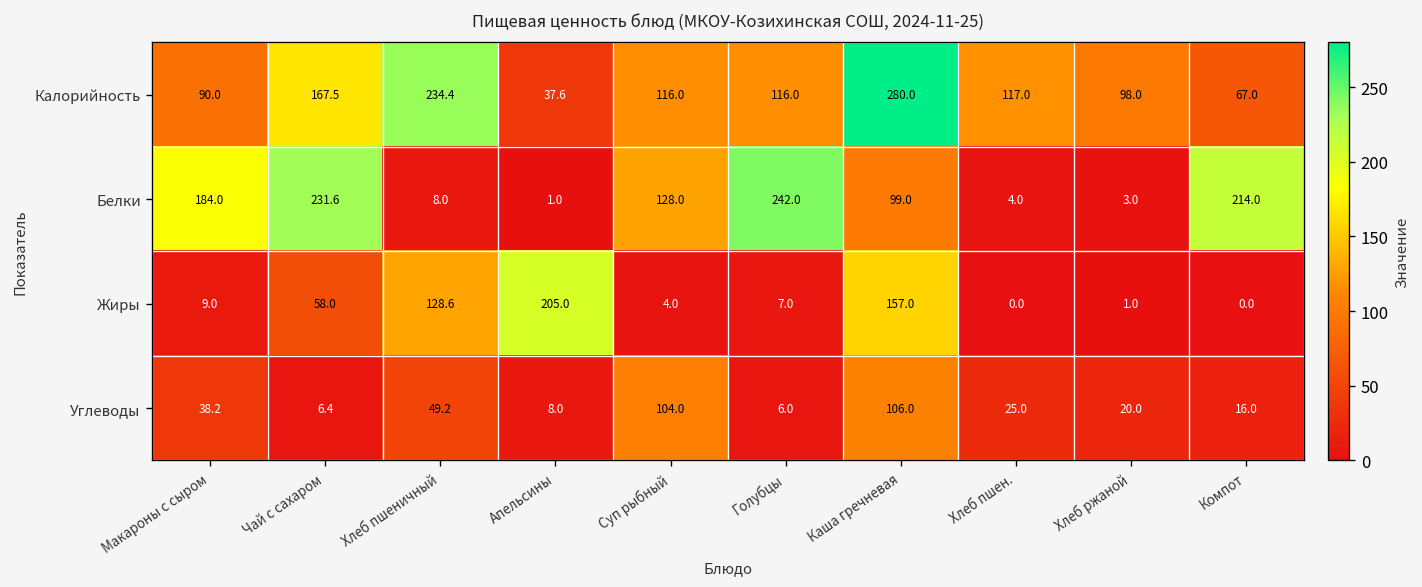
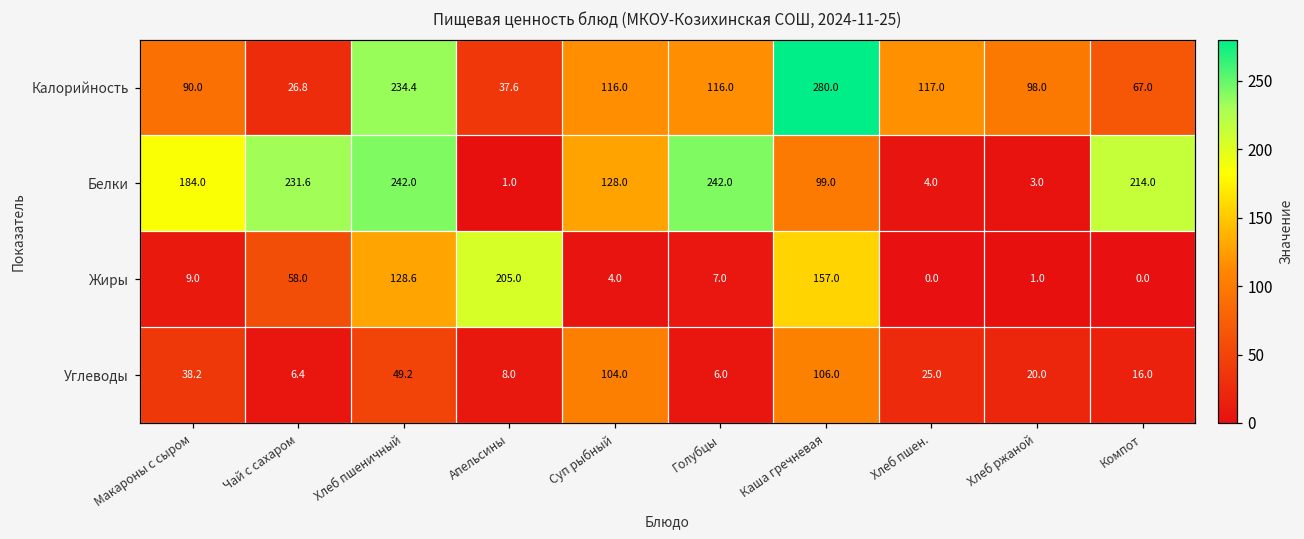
Калорийность, Чай с сахаром: 167.5 -> 26.8
Белки, Хлеб пшеничный: 8.0 -> 242.0
